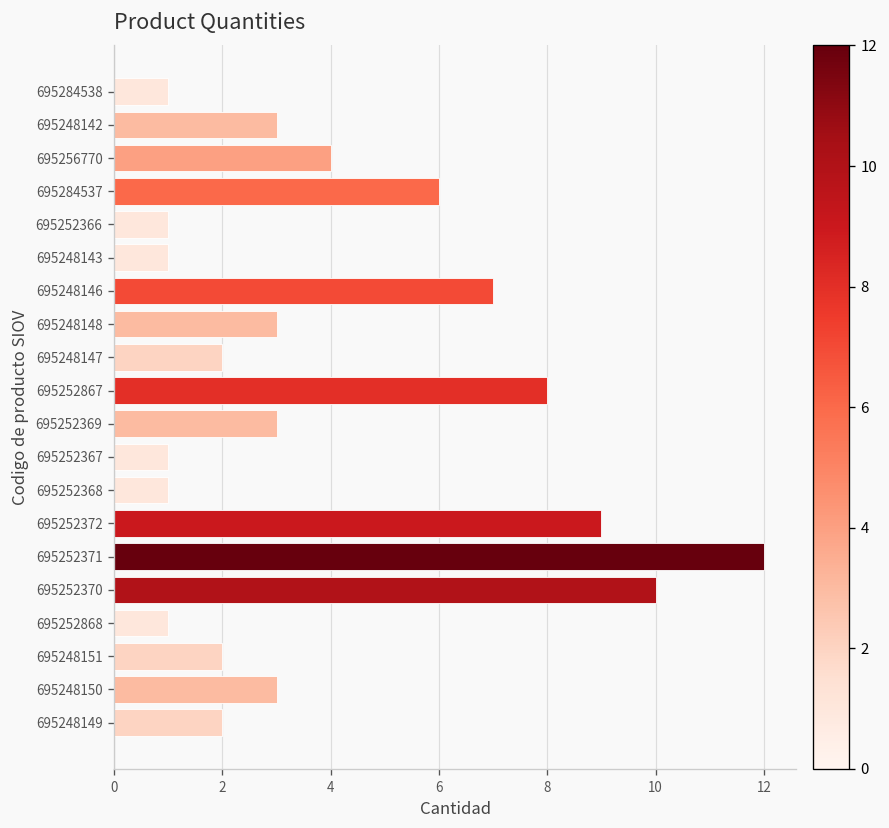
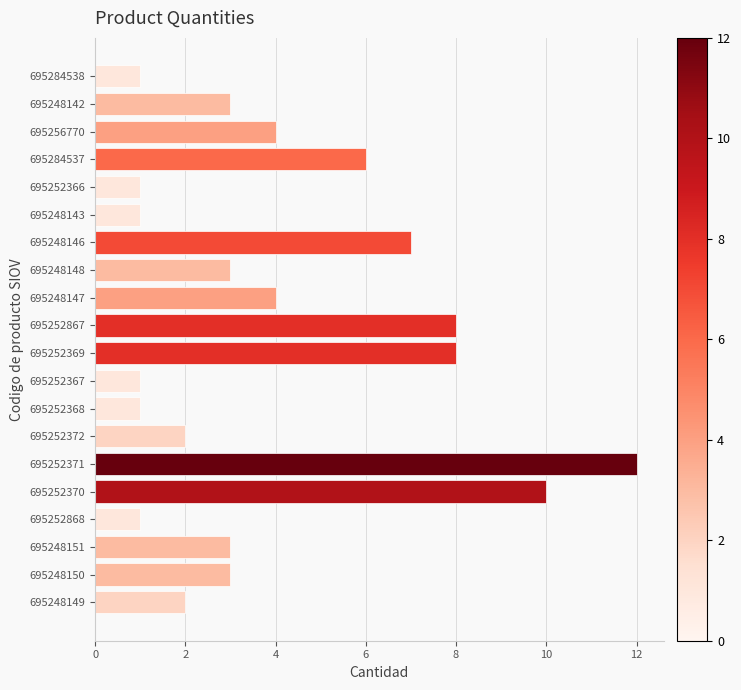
695248147: 2 -> 4
695252369: 3 -> 8
695252372: 9 -> 2
695248151: 2 -> 3
